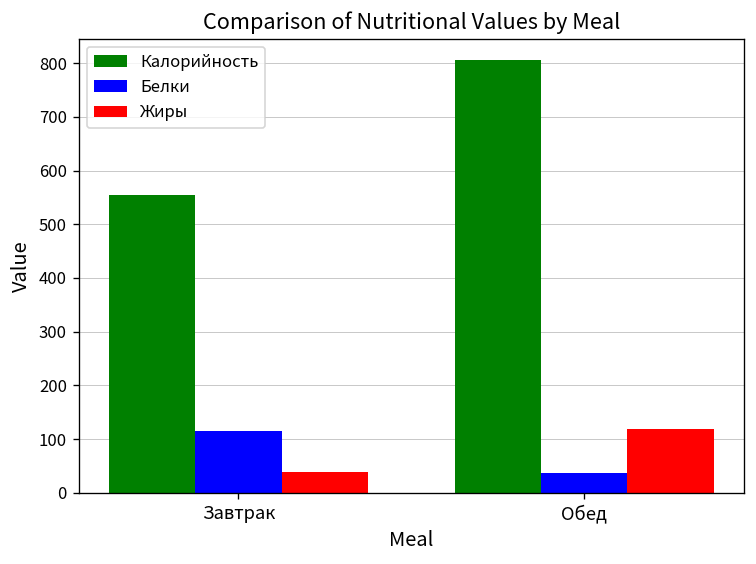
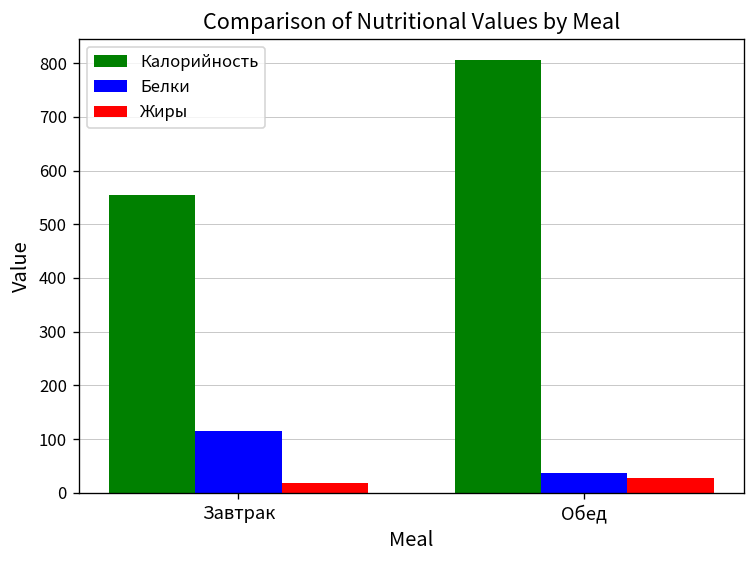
Жиры, Завтрак: 40 -> 20
Жиры, Обед: 120 -> 30
